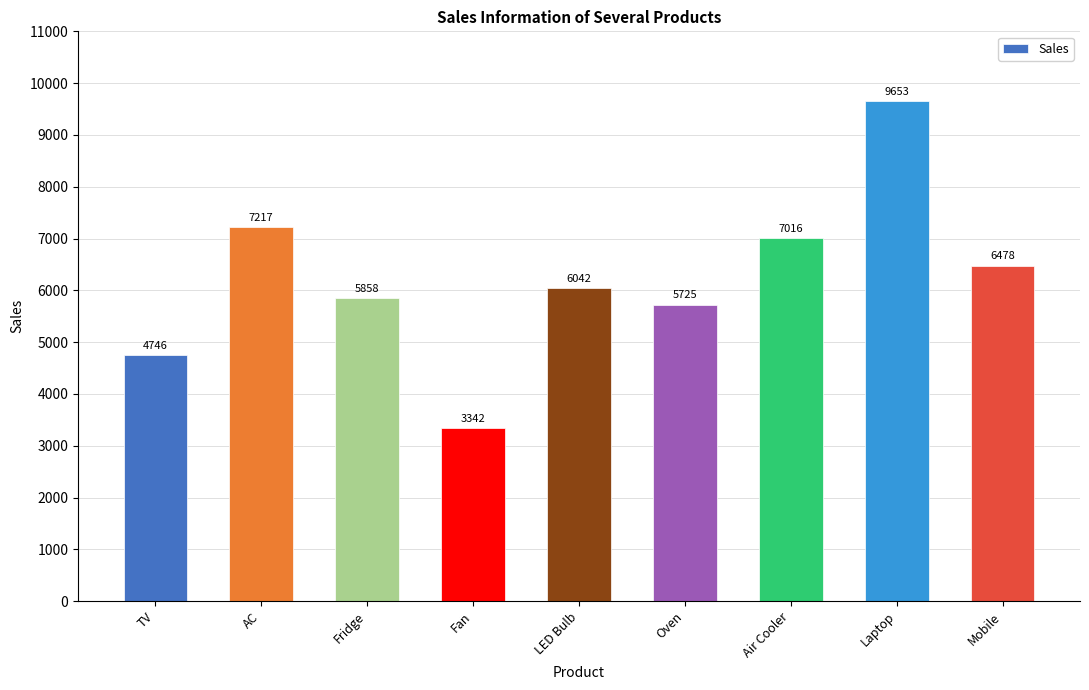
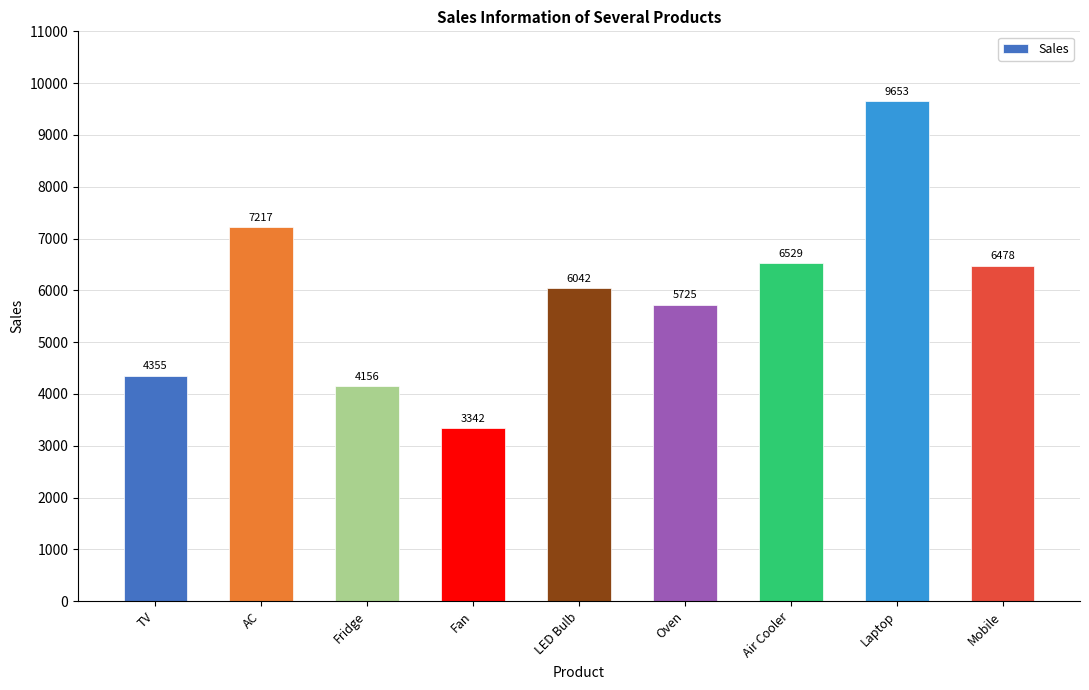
TV: 4746 -> 4355
Fridge: 5858 -> 4156
Air Cooler: 7016 -> 6529
